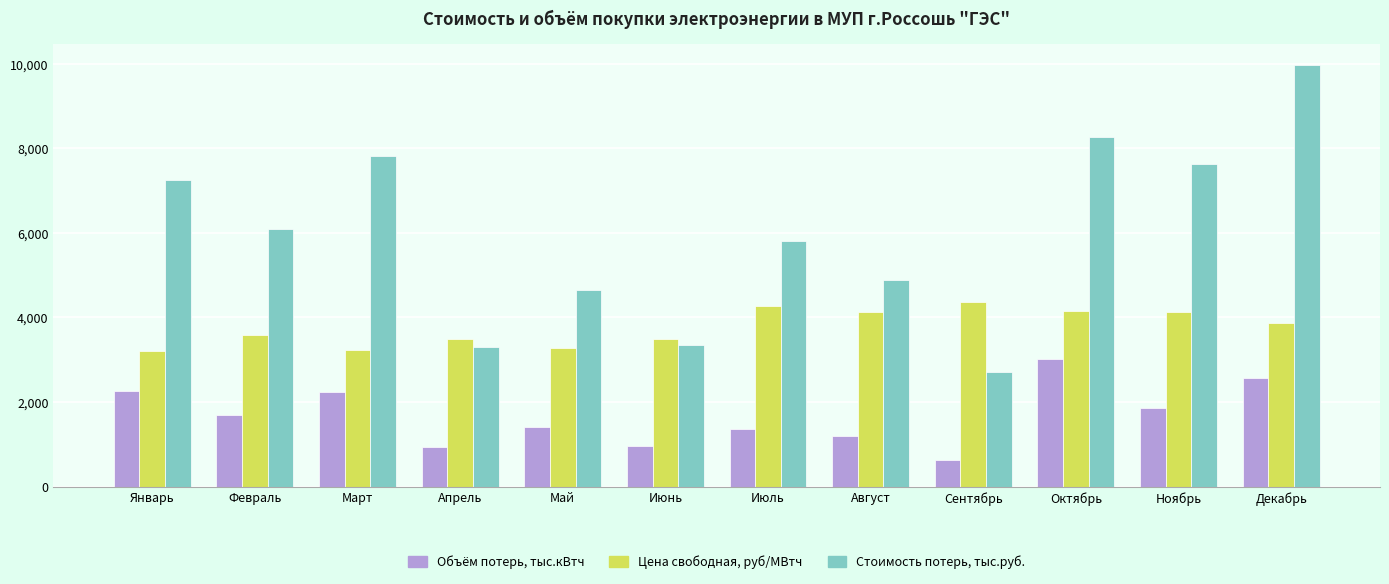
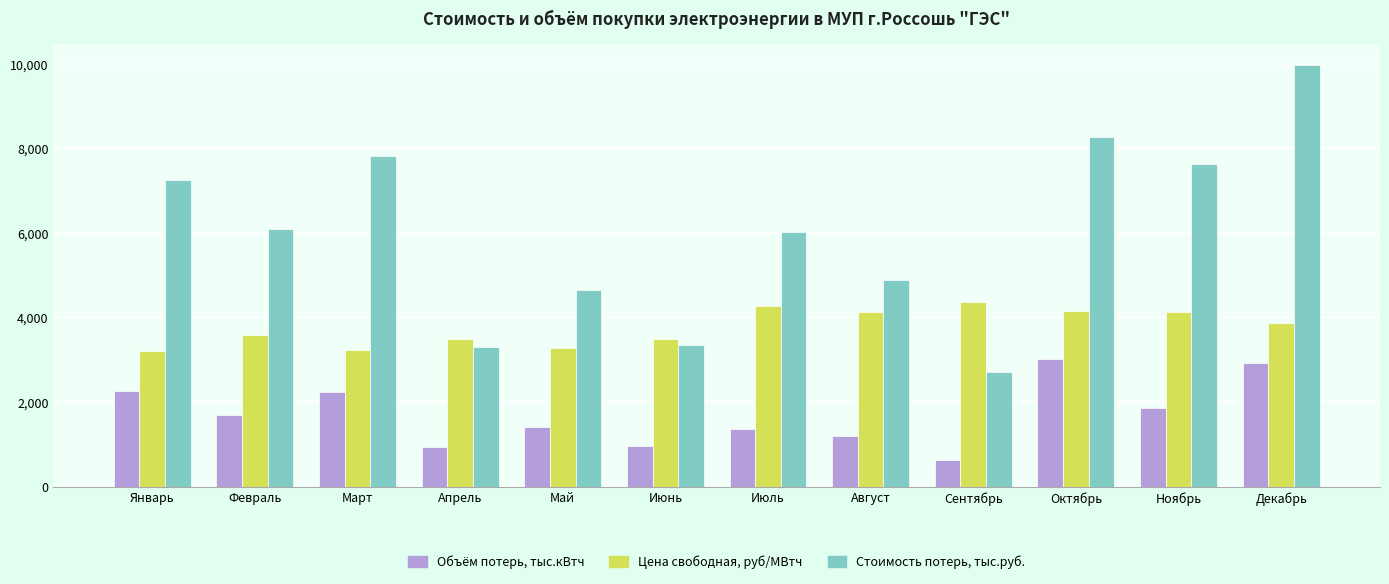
Стоимость потерь, тыс.руб., Июль: 5,800 -> 6,000
Объём потерь, тыс.кВтч, Декабрь: 2,600 -> 2,900
